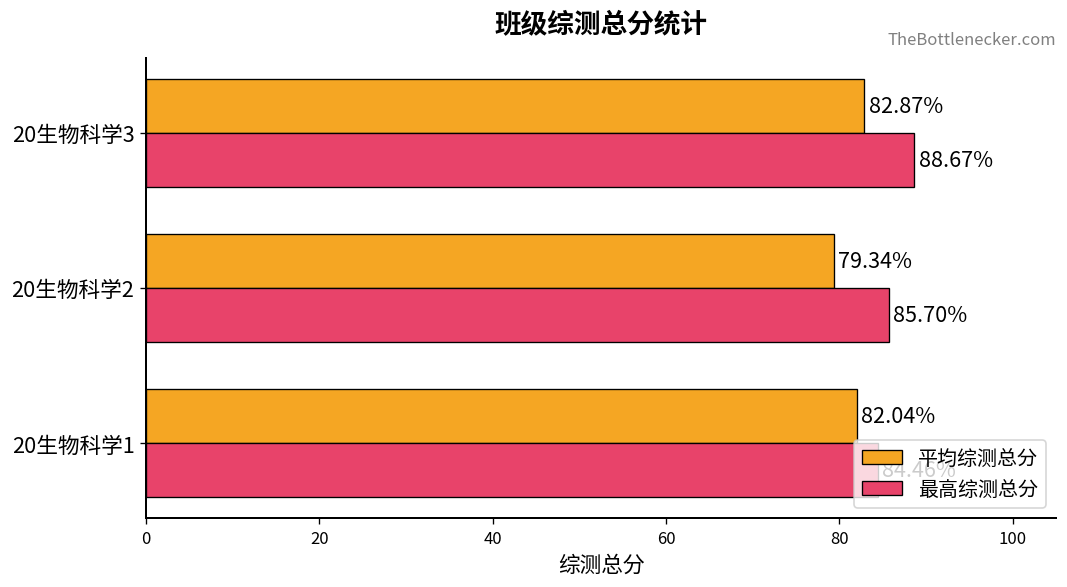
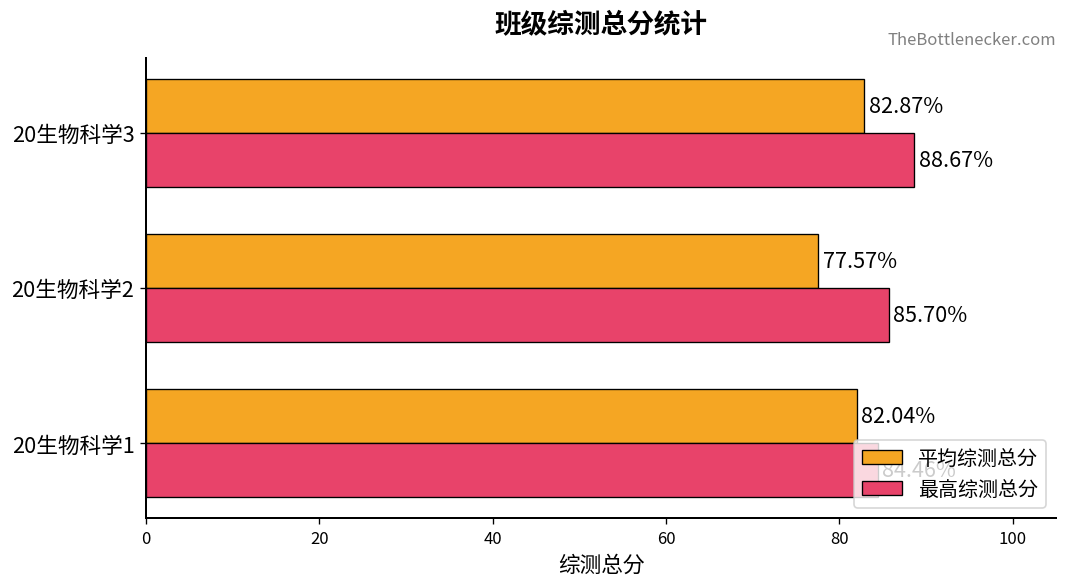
平均综测总分, 20生物科学2: 79.34% -> 77.57%
